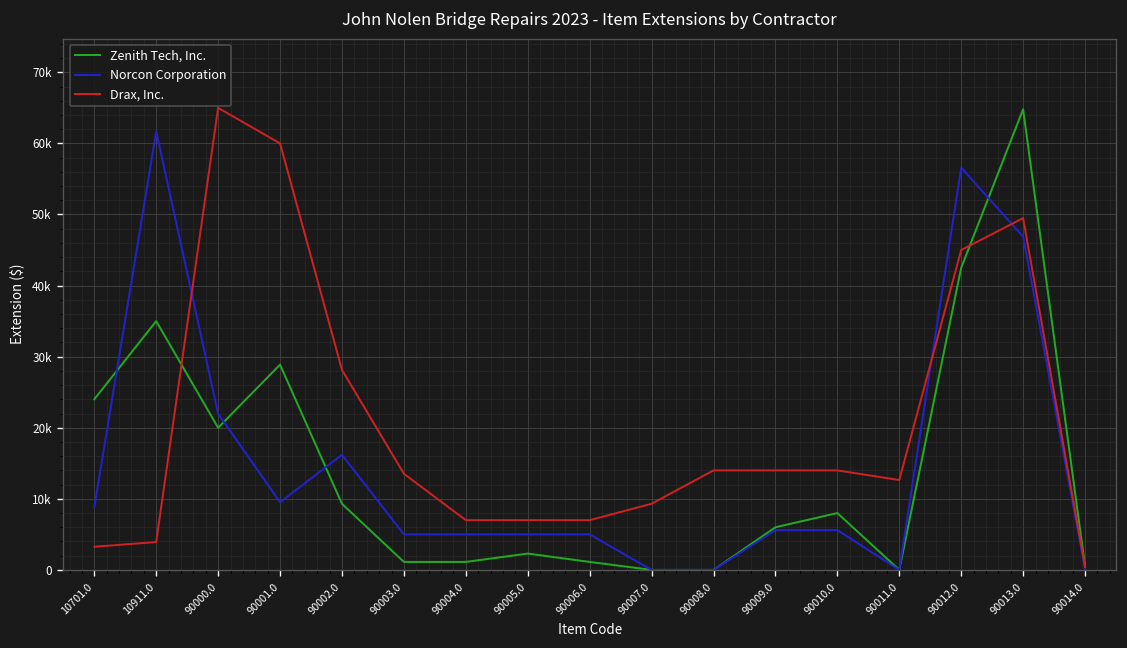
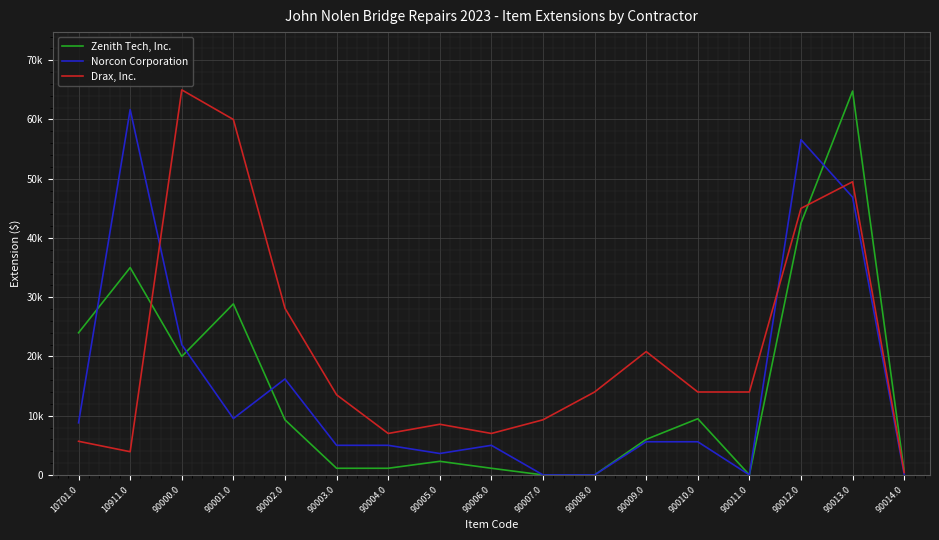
Drax, Inc., 10701.0: 3000 -> 6000
Norcon Corporation, 90005.0: 5000 -> 4000
Drax, Inc., 90005.0: 7000 -> 9000
Drax, Inc., 90009.0: 14000 -> 21000
Zenith Tech, Inc., 90010.0: 8000 -> 9000
Drax, Inc., 90011.0: 13000 -> 14000
